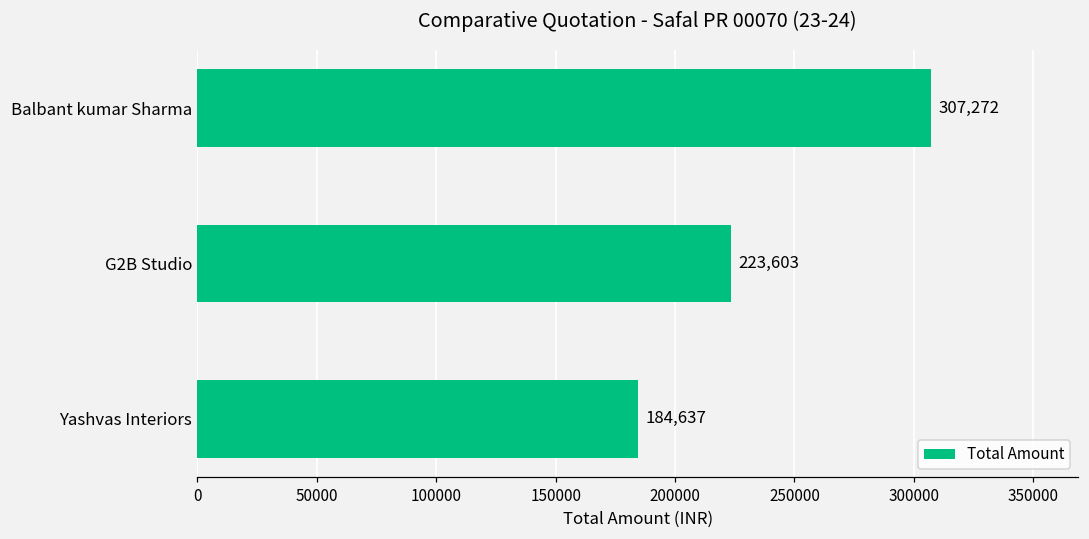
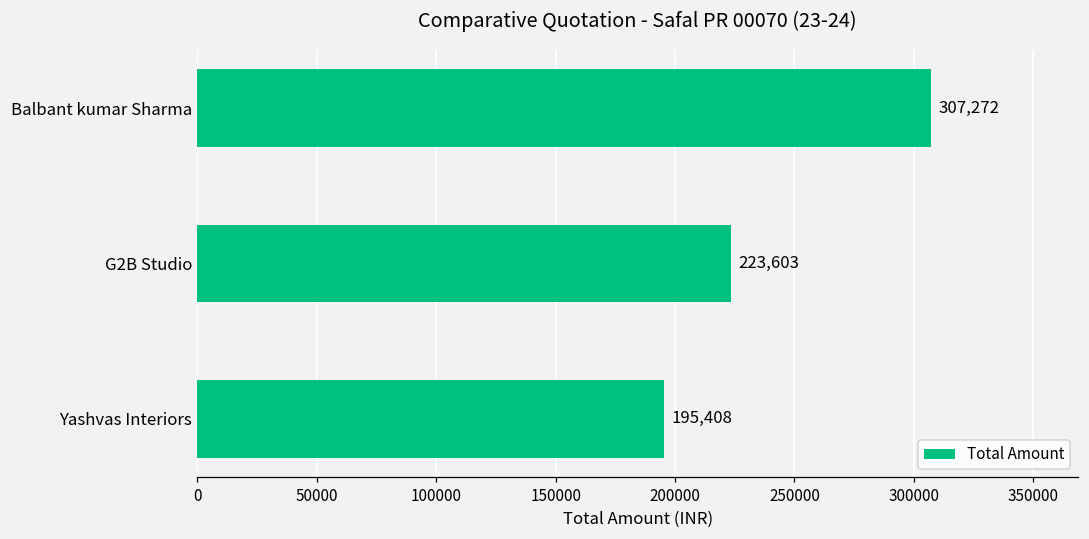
Yashvas Interiors: 184,637 -> 195,408
